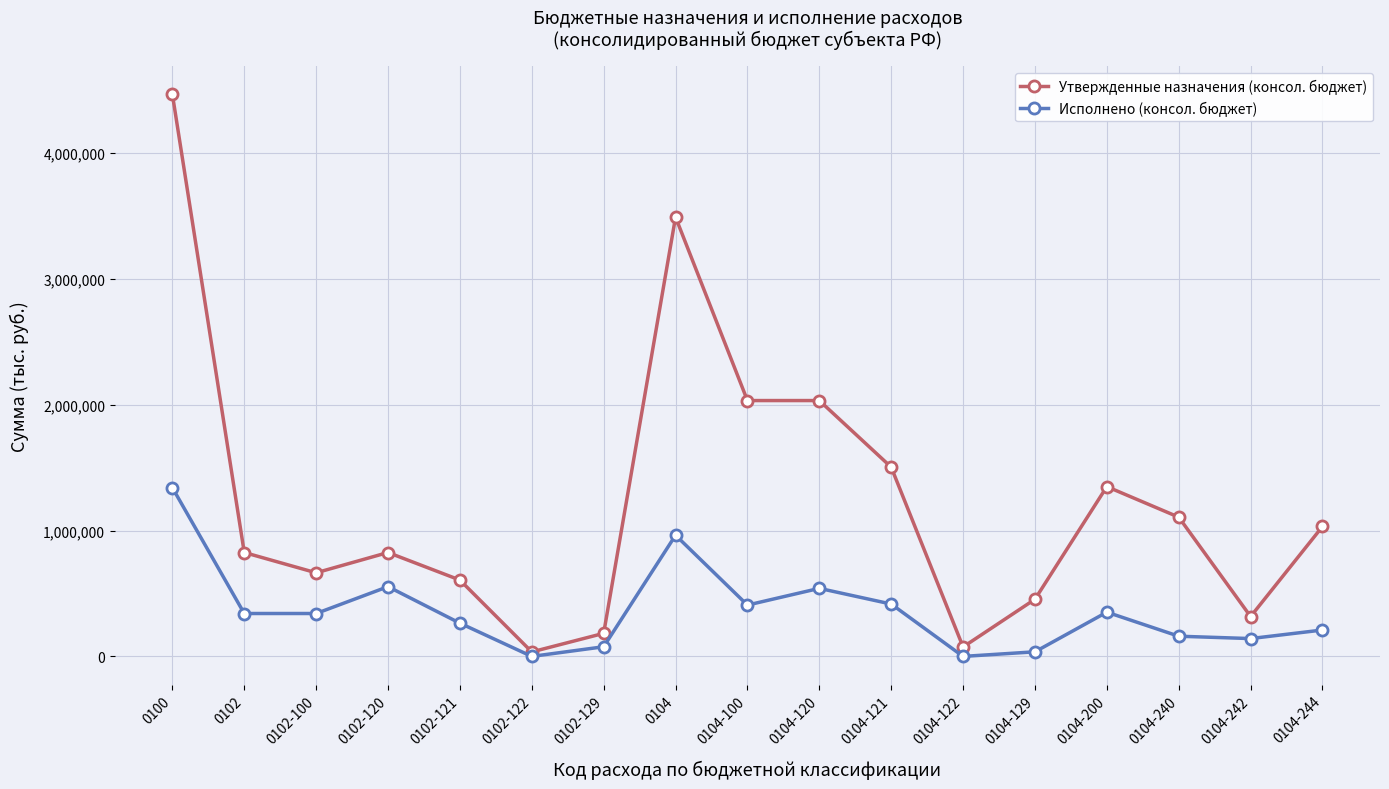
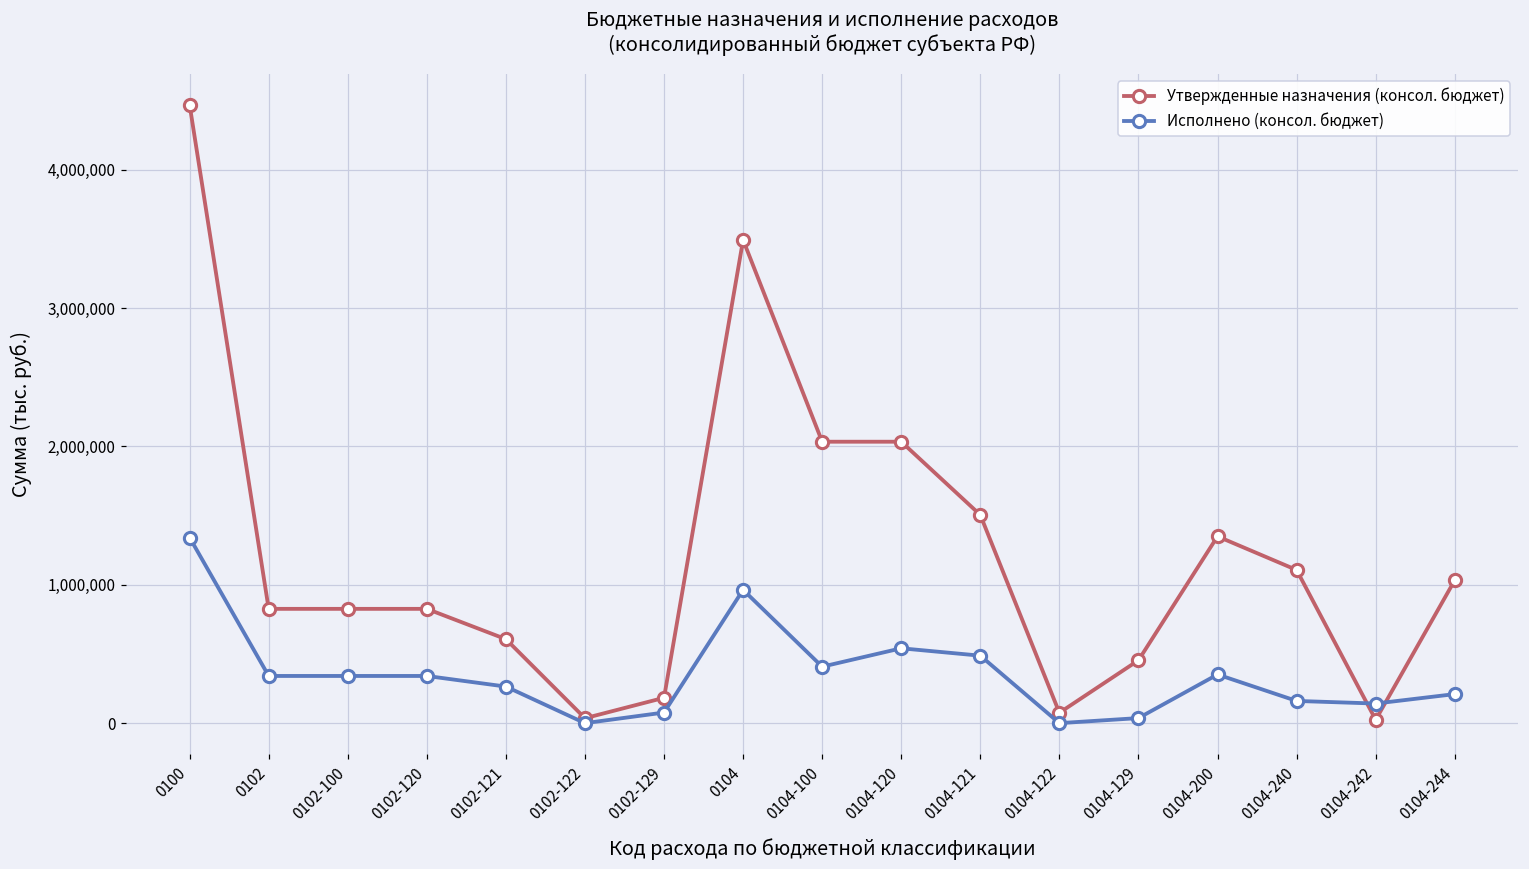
Утвержденные назначения (консол. бюджет), 0102-100: 660,000 -> 830,000
Исполнено (консол. бюджет), 0102-120: 550,000 -> 340,000
Исполнено (консол. бюджет), 0104-121: 420,000 -> 490,000
Утвержденные назначения (консол. бюджет), 0104-242: 320,000 -> 20,000
